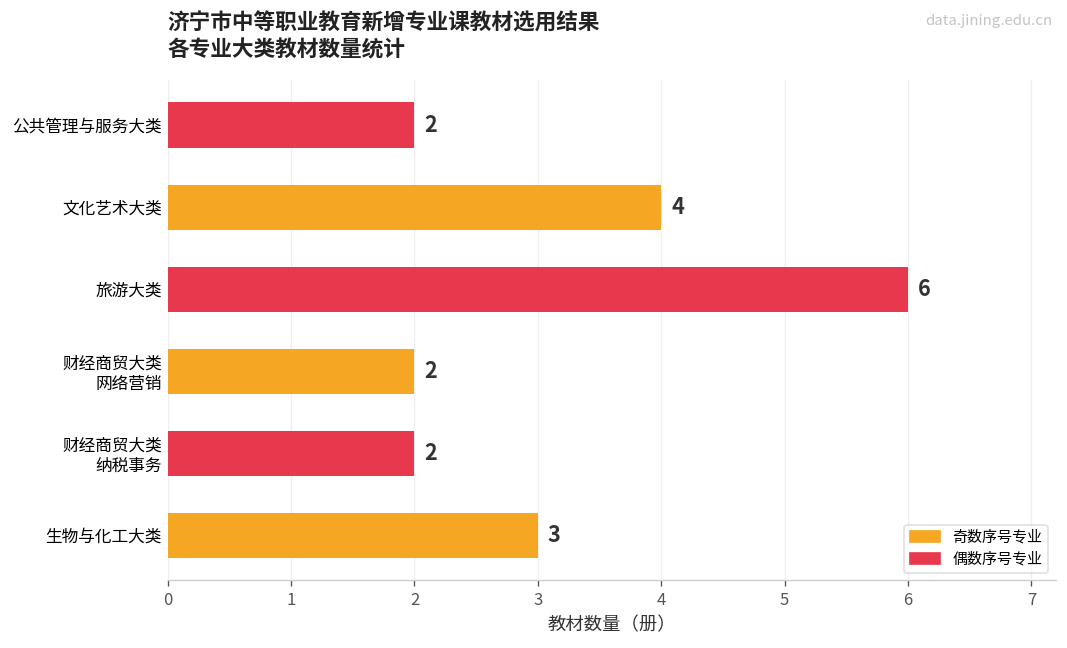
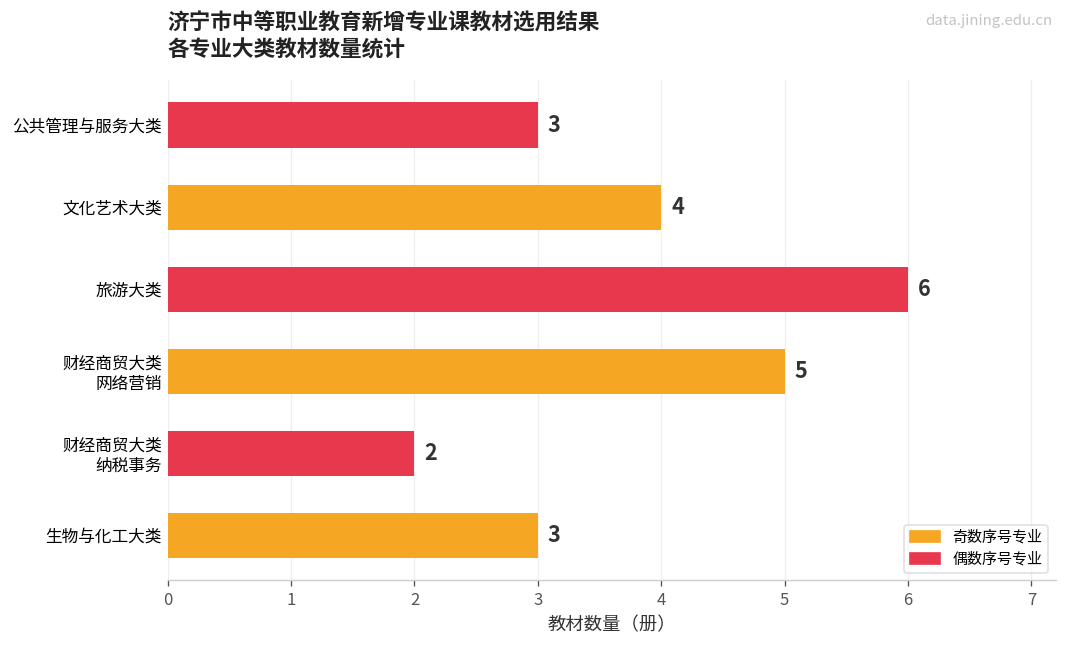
公共管理与服务大类: 2 -> 3
财经商贸大类 网络营销: 2 -> 5
